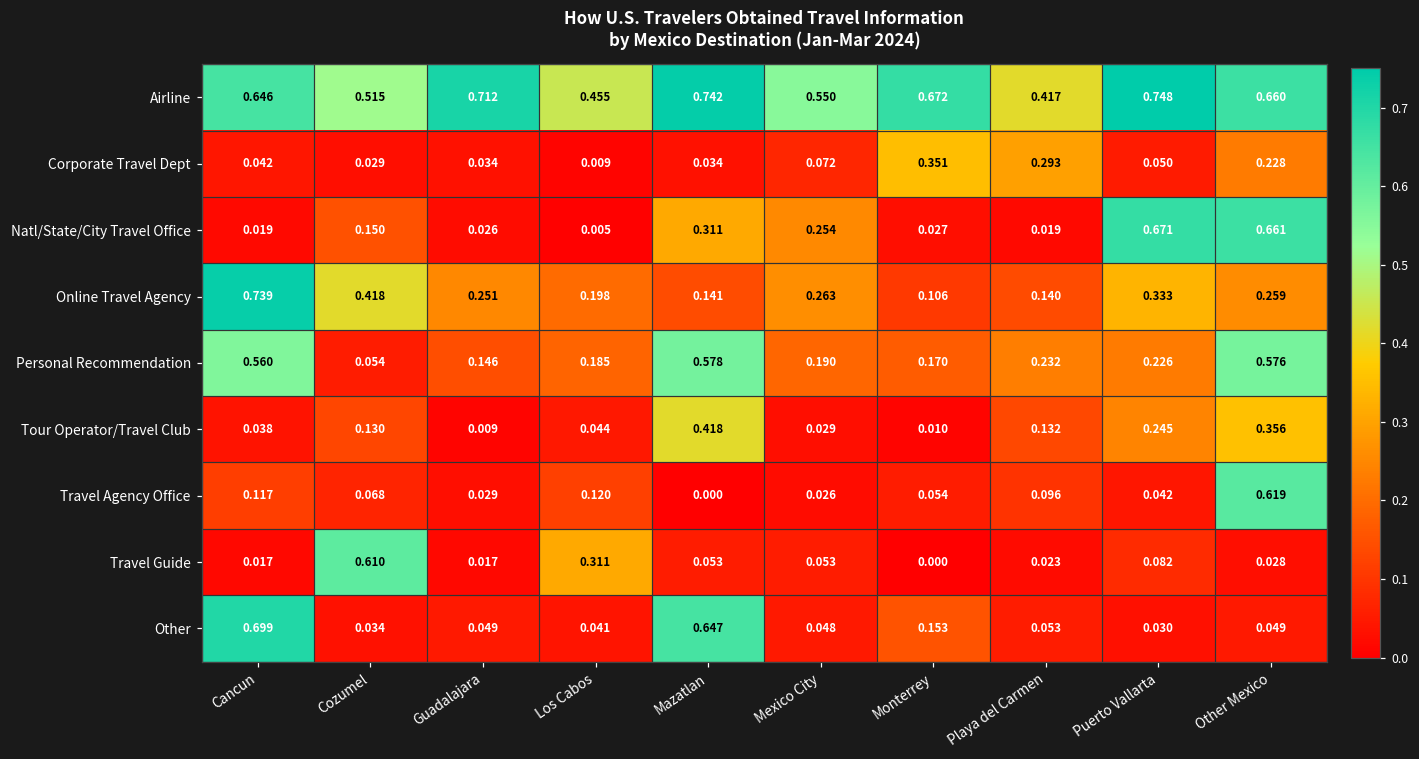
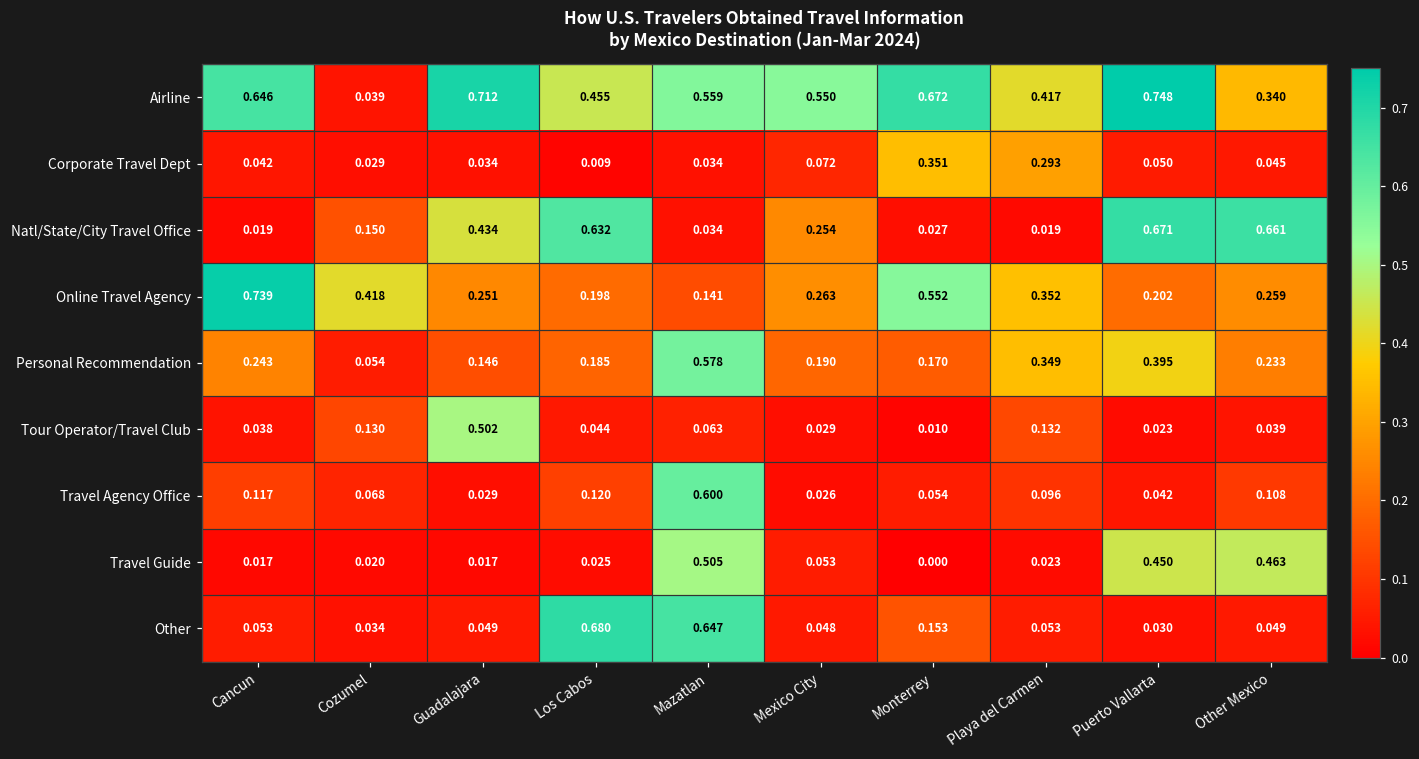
Airline, Cozumel: 0.515 -> 0.039
Airline, Mazatlan: 0.742 -> 0.559
Airline, Other Mexico: 0.660 -> 0.340
Corporate Travel Dept, Other Mexico: 0.228 -> 0.045
Natl/State/City Travel Office, Guadalajara: 0.026 -> 0.434
Natl/State/City Travel Office, Los Cabos: 0.005 -> 0.632
Natl/State/City Travel Office, Mazatlan: 0.311 -> 0.034
Online Travel Agency, Monterrey: 0.106 -> 0.552
Online Travel Agency, Playa del Carmen: 0.140 -> 0.352
Online Travel Agency, Puerto Vallarta: 0.333 -> 0.202
Personal Recommendation, Cancun: 0.560 -> 0.243
Personal Recommendation, Playa del Carmen: 0.232 -> 0.349
Personal Recommendation, Puerto Vallarta: 0.226 -> 0.395
Personal Recommendation, Other Mexico: 0.576 -> 0.233
Tour Operator/Travel Club, Guadalajara: 0.009 -> 0.502
Tour Operator/Travel Club, Mazatlan: 0.418 -> 0.063
Tour Operator/Travel Club, Puerto Vallarta: 0.245 -> 0.023
Tour Operator/Travel Club, Other Mexico: 0.356 -> 0.039
Travel Agency Office, Mazatlan: 0.000 -> 0.600
Travel Agency Office, Other Mexico: 0.619 -> 0.108
Travel Guide, Cozumel: 0.610 -> 0.020
Travel Guide, Los Cabos: 0.311 -> 0.025
Travel Guide, Mazatlan: 0.053 -> 0.505
Travel Guide, Puerto Vallarta: 0.082 -> 0.450
Travel Guide, Other Mexico: 0.028 -> 0.463
Other, Cancun: 0.699 -> 0.053
Other, Los Cabos: 0.041 -> 0.680
